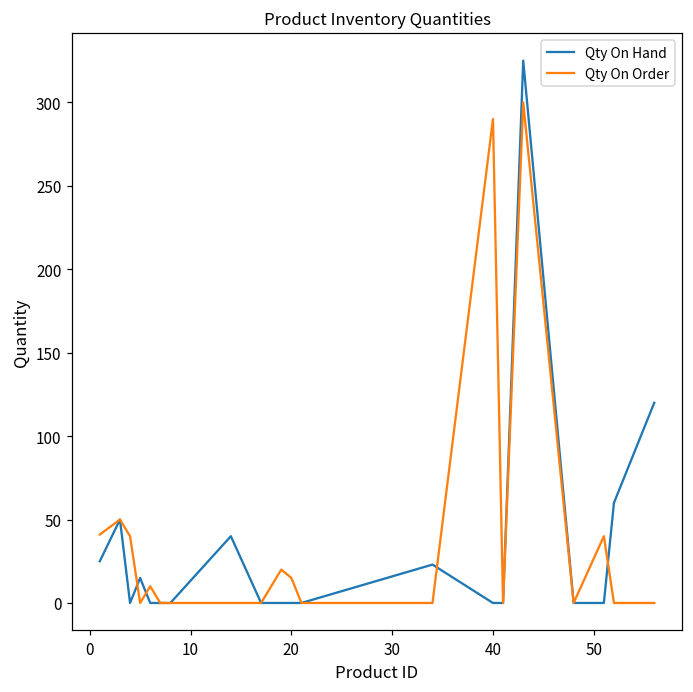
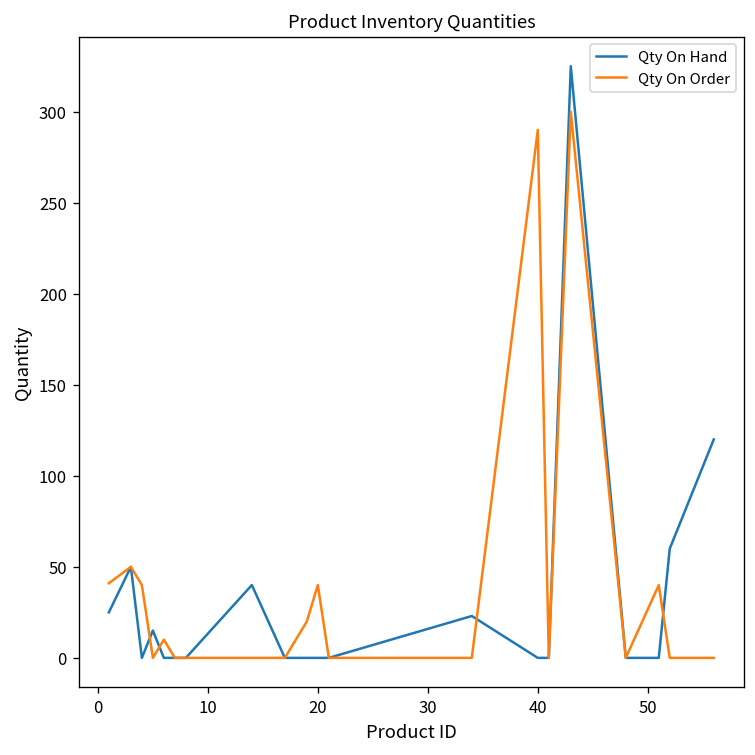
Qty On Order, 20: 15 -> 40
